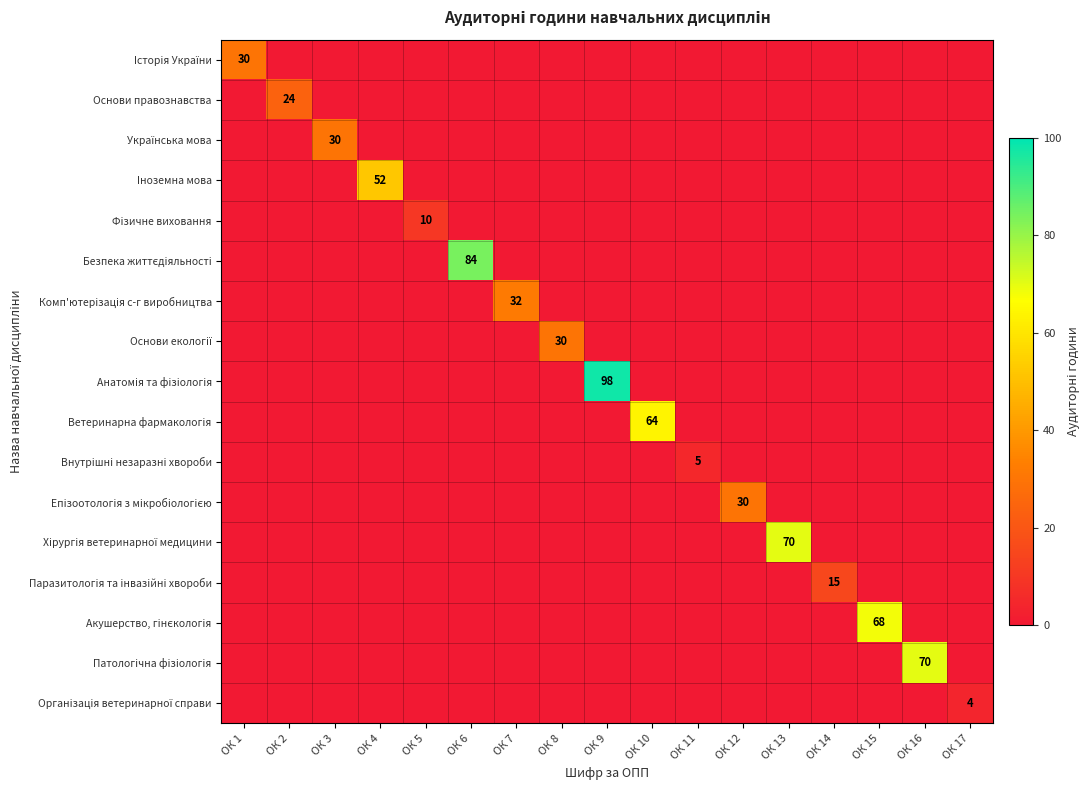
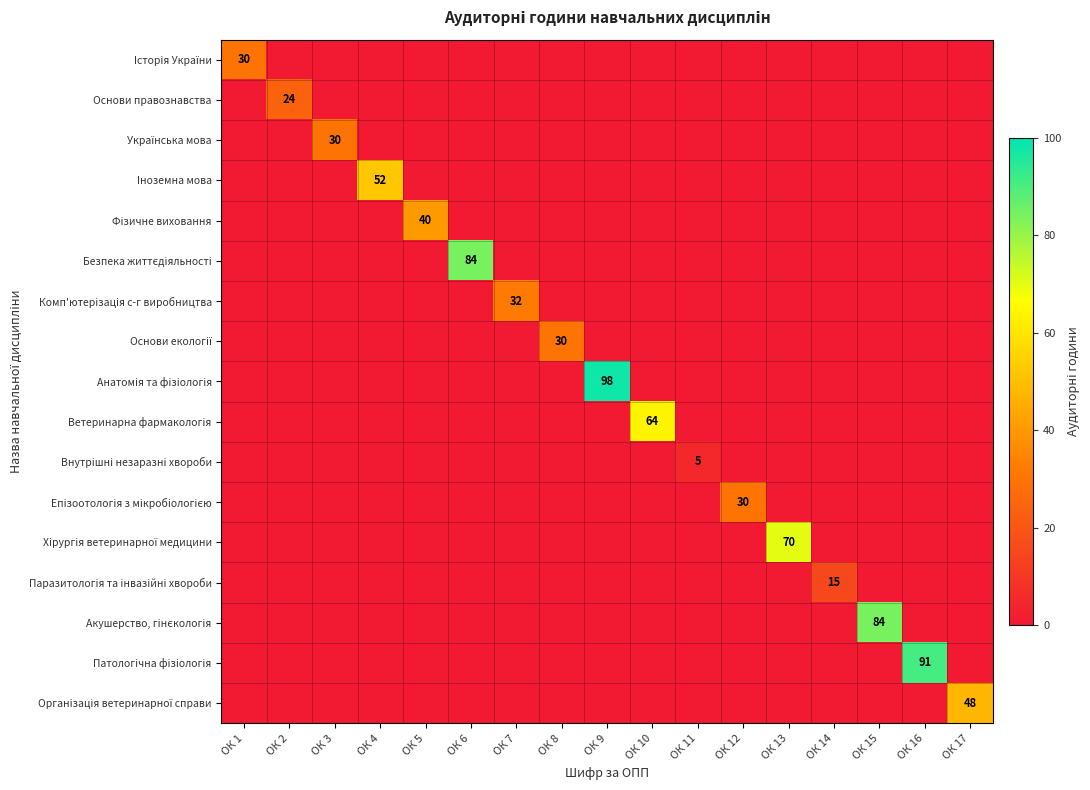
Фізичне виховання, ОК 5: 10 -> 40
Акушерство, гінєкологія, ОК 15: 68 -> 84
Патологічна фізіологія, ОК 16: 70 -> 91
Організація ветеринарної справи, ОК 17: 4 -> 48
